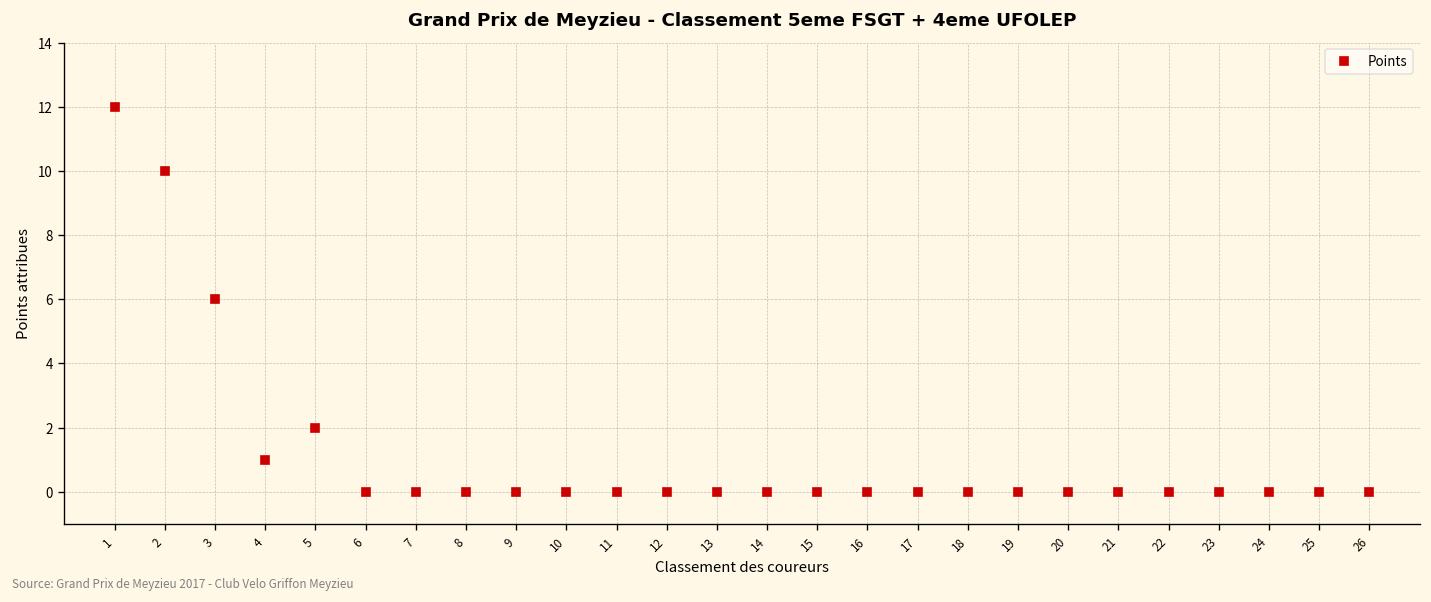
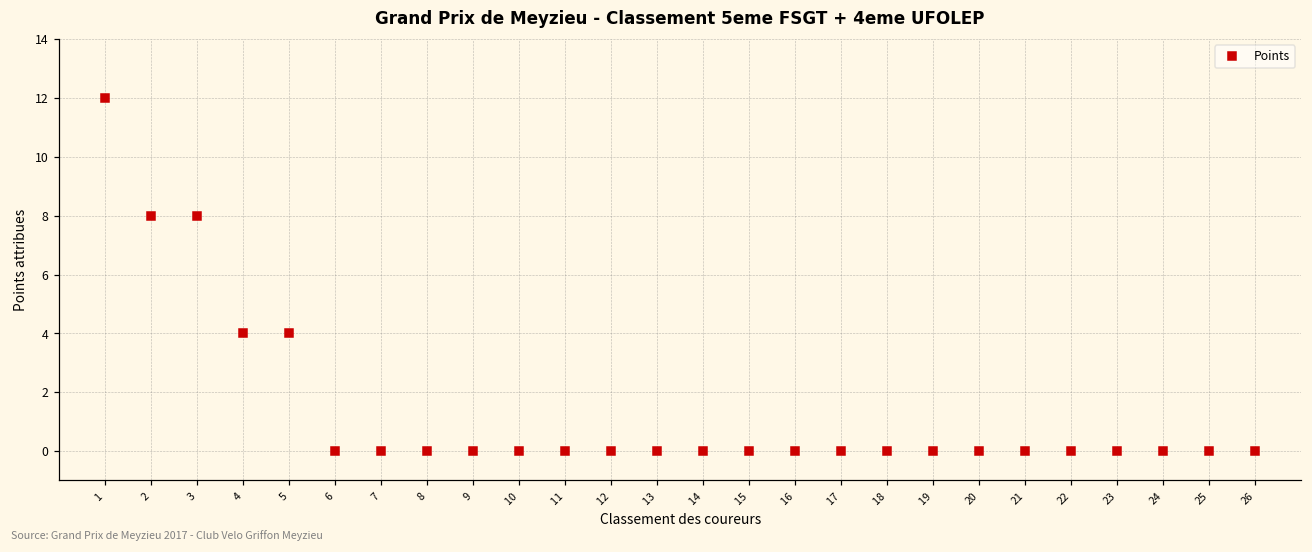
2: 10 -> 8
3: 6 -> 8
4: 1 -> 4
5: 2 -> 4
